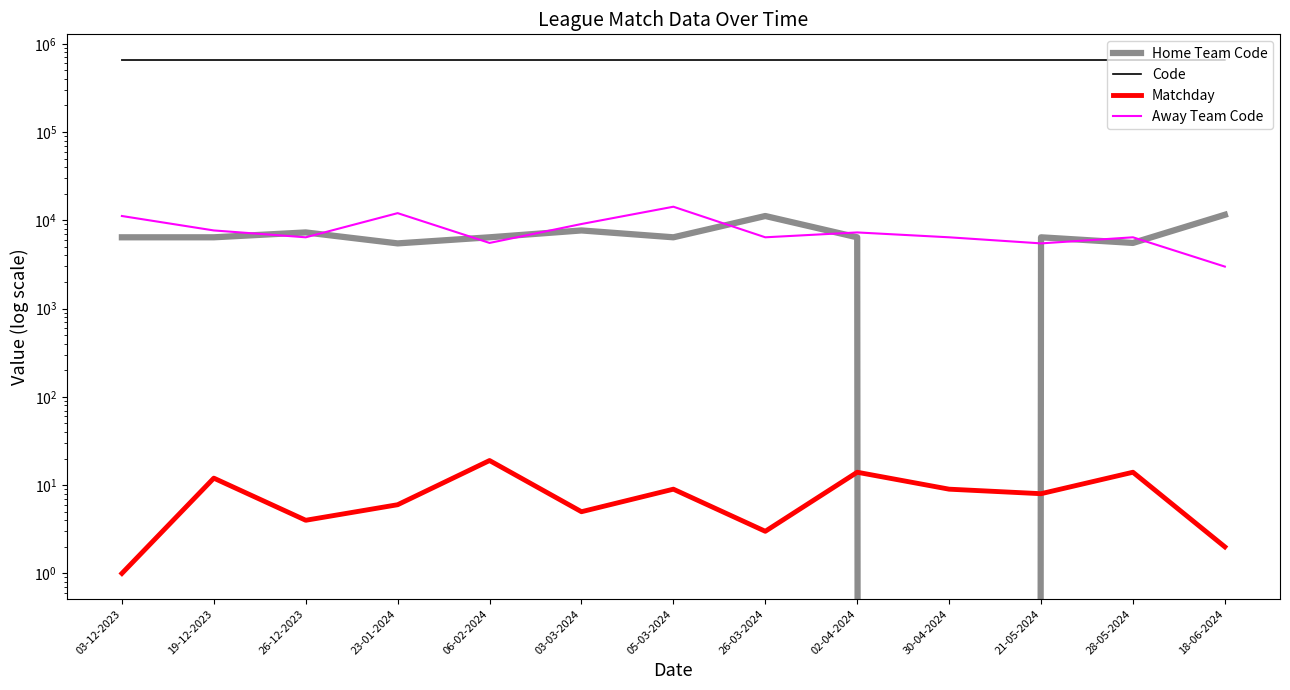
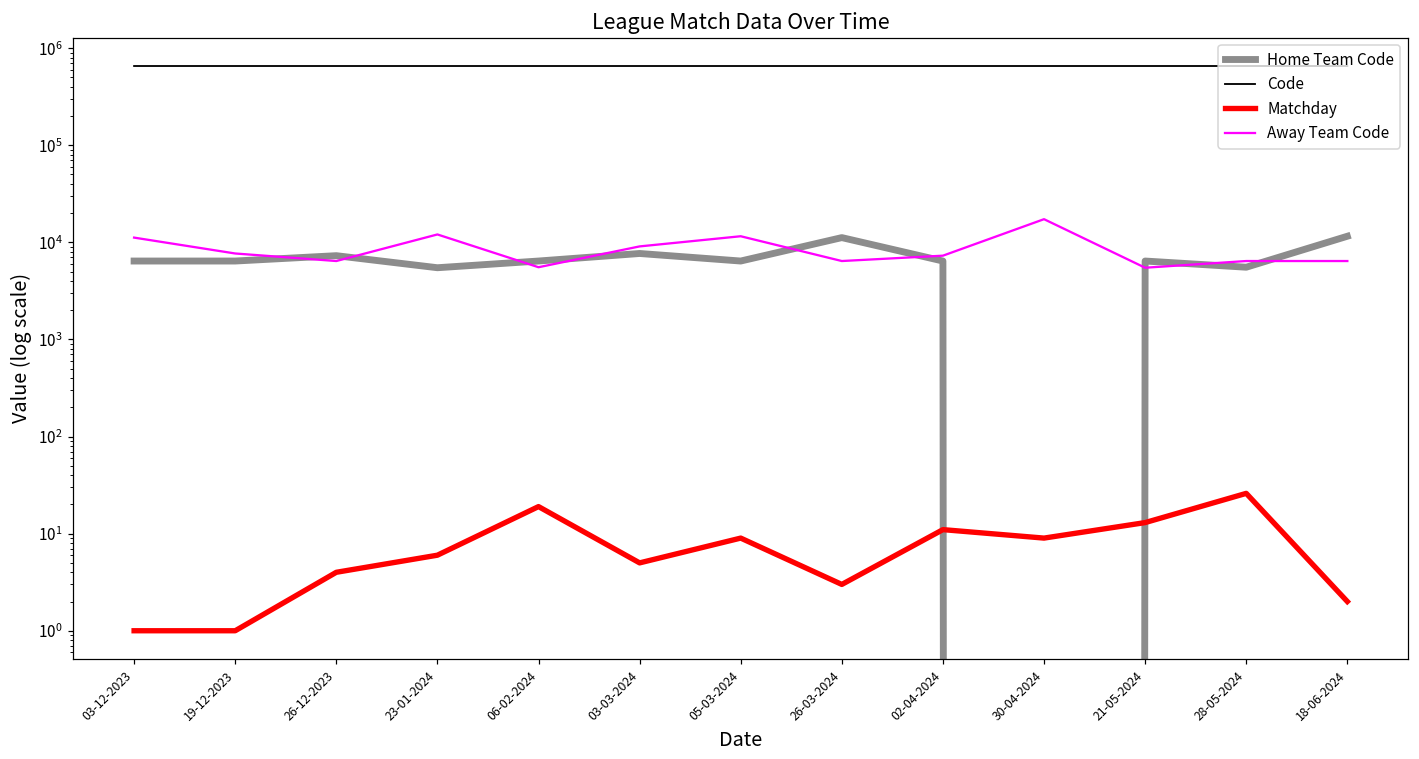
Matchday, 19-12-2023: 12 -> 1
Away Team Code, 05-03-2024: 14000 -> 12000
Matchday, 02-04-2024: 14 -> 11
Away Team Code, 30-04-2024: 6000 -> 17000
Matchday, 21-05-2024: 8 -> 13
Matchday, 28-05-2024: 14 -> 26
Away Team Code, 18-06-2024: 3000 -> 6000
